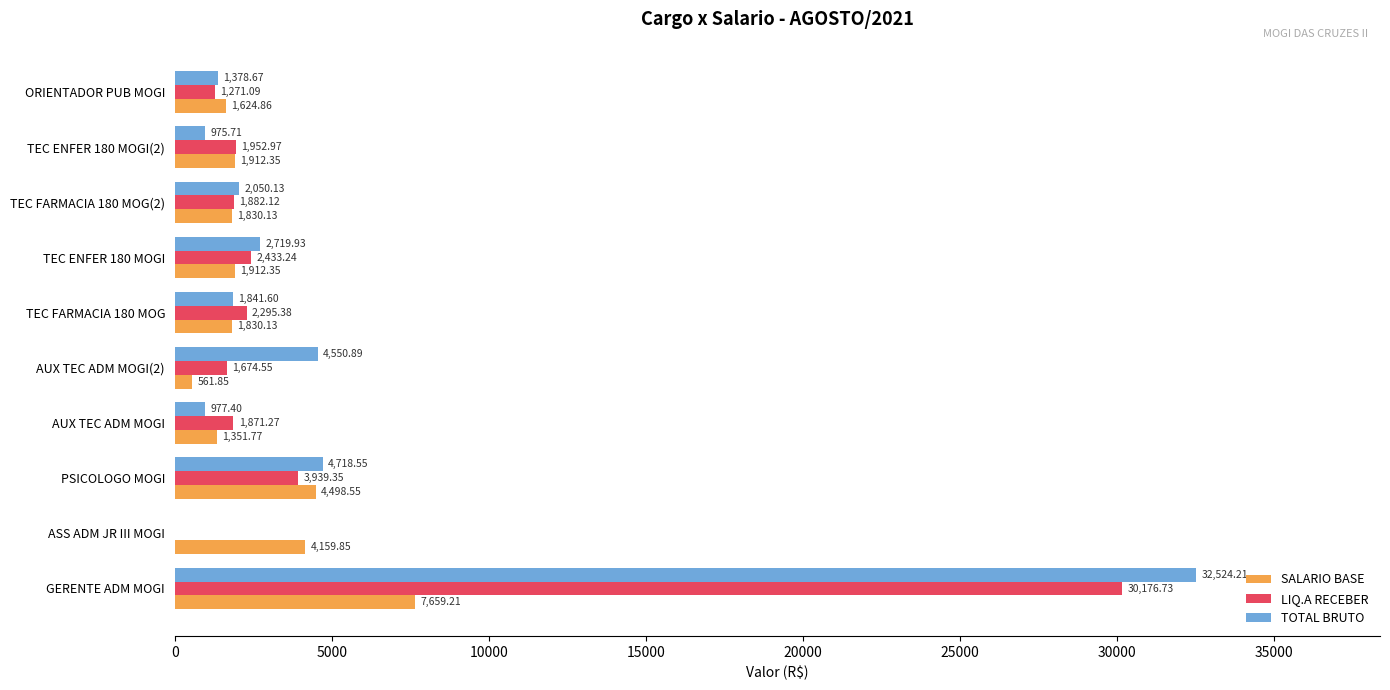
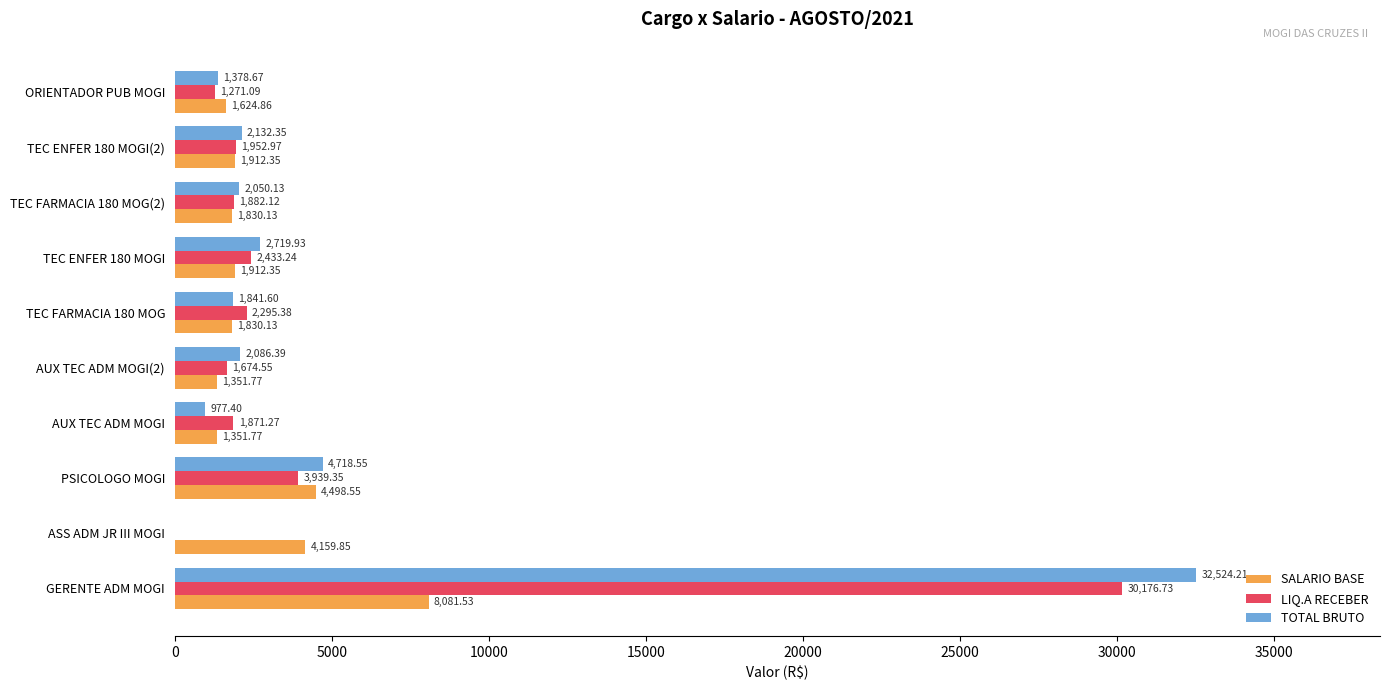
TOTAL BRUTO, TEC ENFER 180 MOGI(2): 975.71 -> 2,132.35
TOTAL BRUTO, AUX TEC ADM MOGI(2): 4,550.89 -> 2,086.39
SALARIO BASE, AUX TEC ADM MOGI(2): 561.85 -> 1,351.77
SALARIO BASE, GERENTE ADM MOGI: 7,659.21 -> 8,081.53
